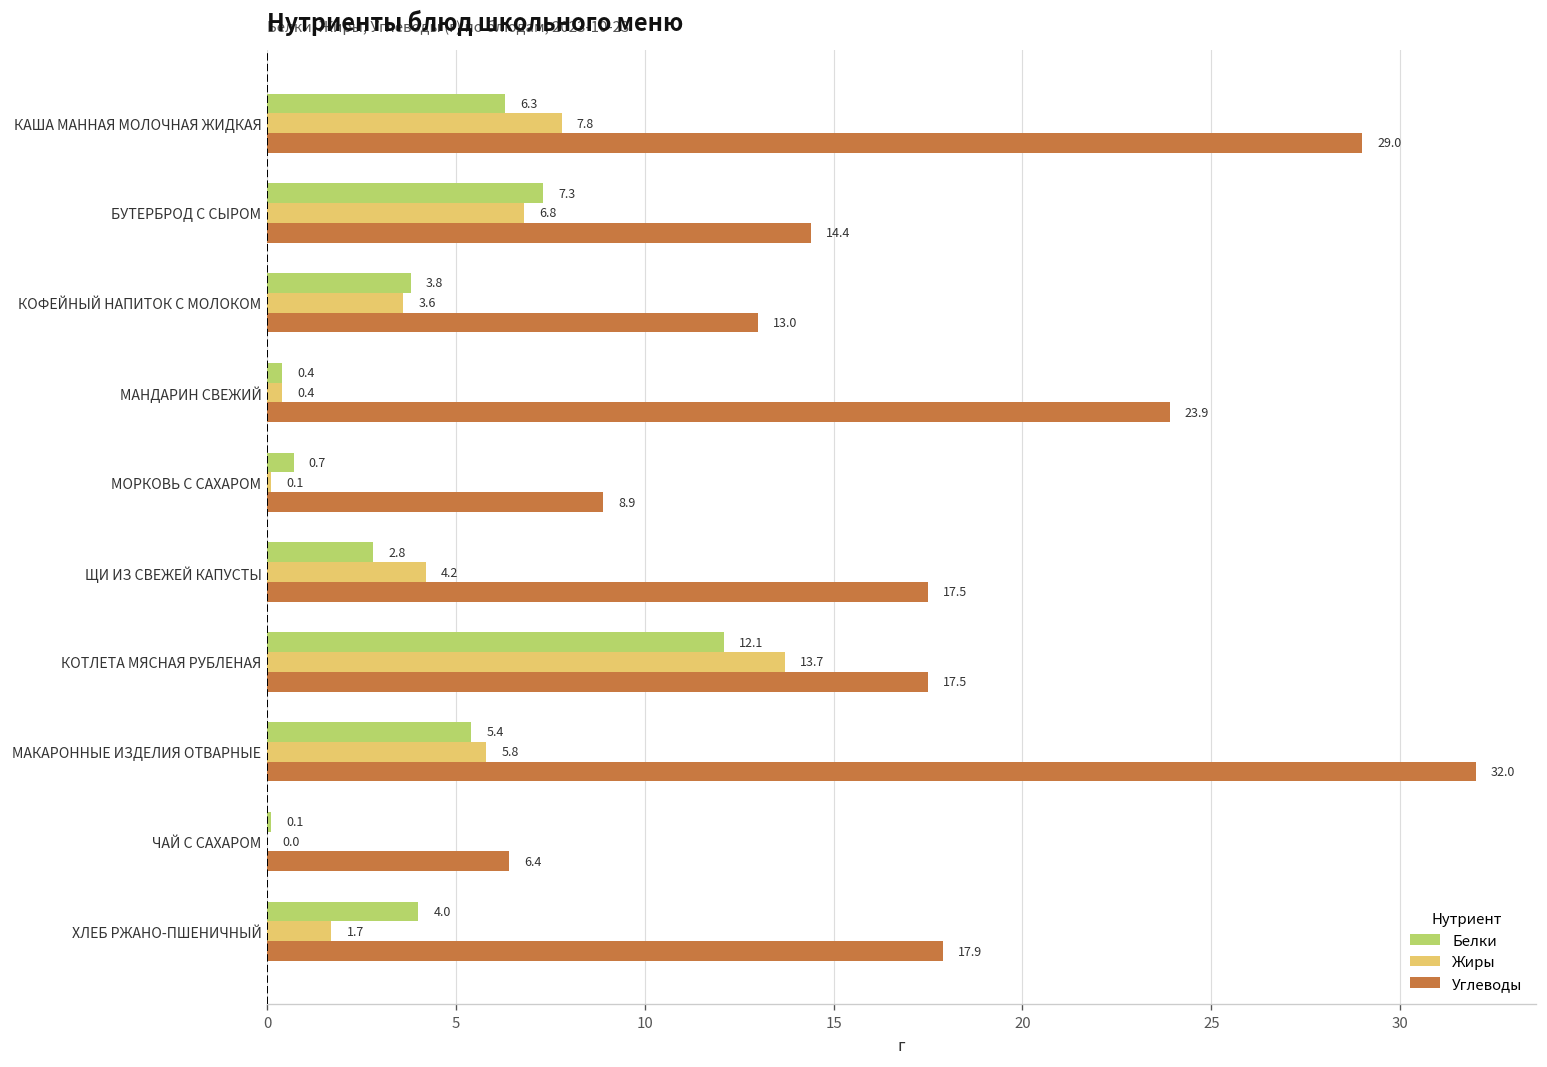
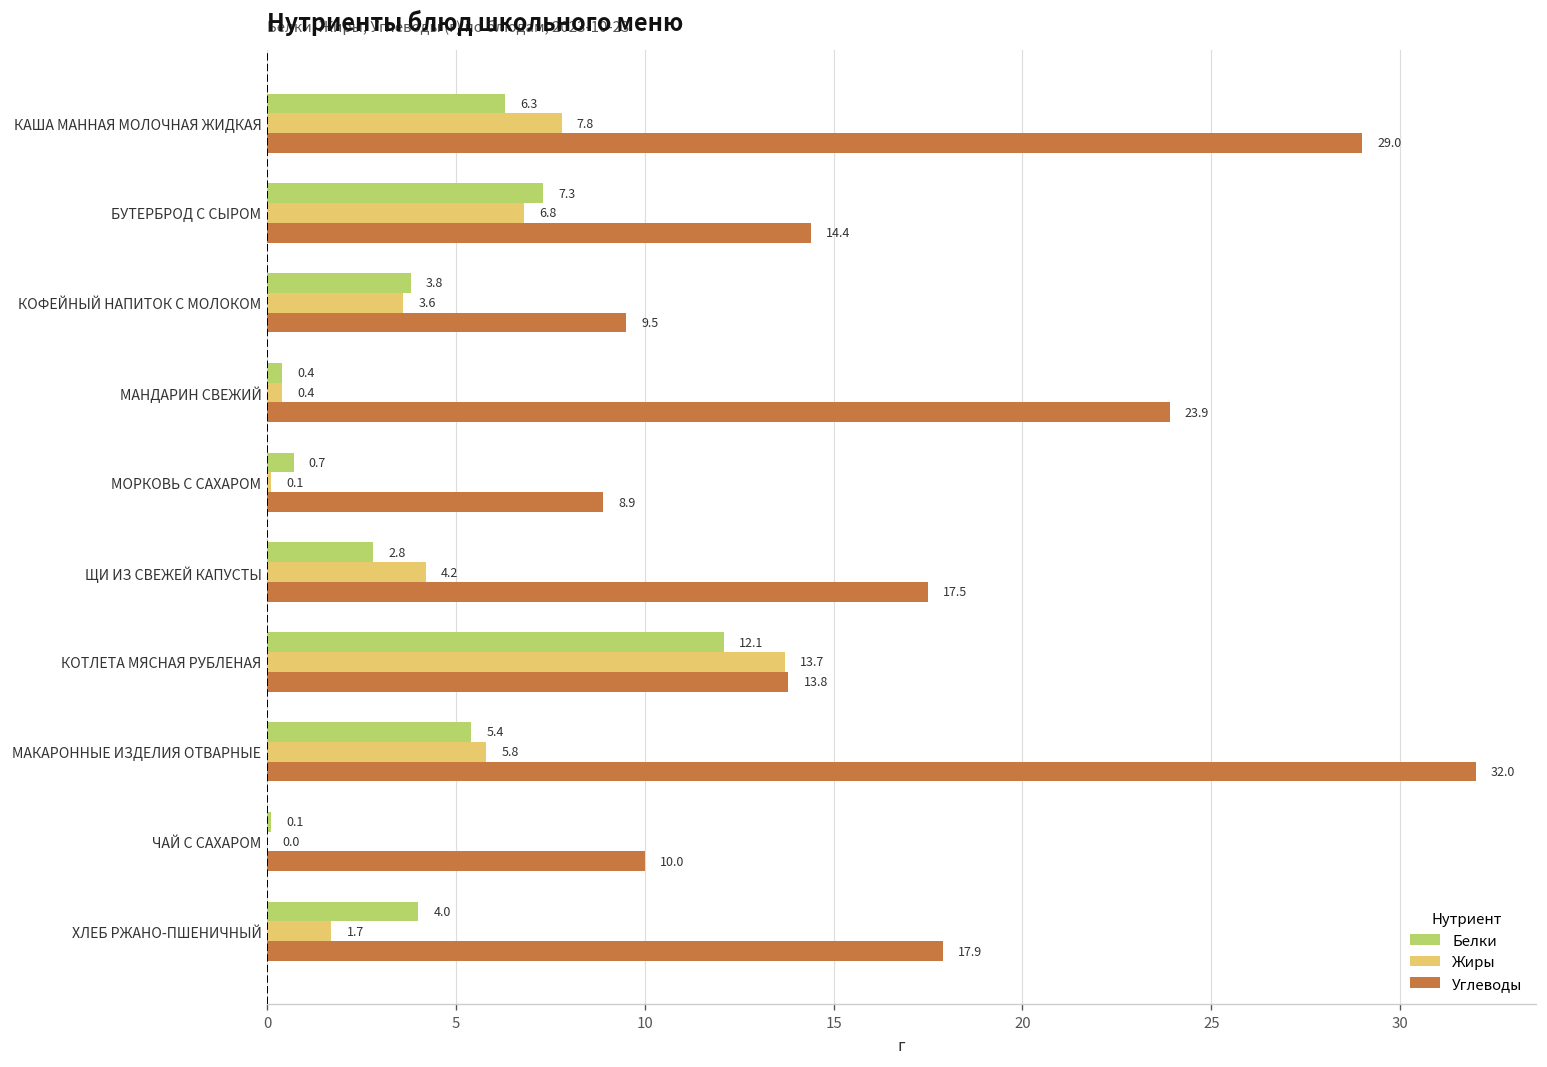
Углеводы, КОФЕЙНЫЙ НАПИТОК С МОЛОКОМ: 13.0 -> 9.5
Углеводы, КОТЛЕТА МЯСНАЯ РУБЛЕНАЯ: 17.5 -> 13.8
Углеводы, ЧАЙ С САХАРОМ: 6.4 -> 10.0
